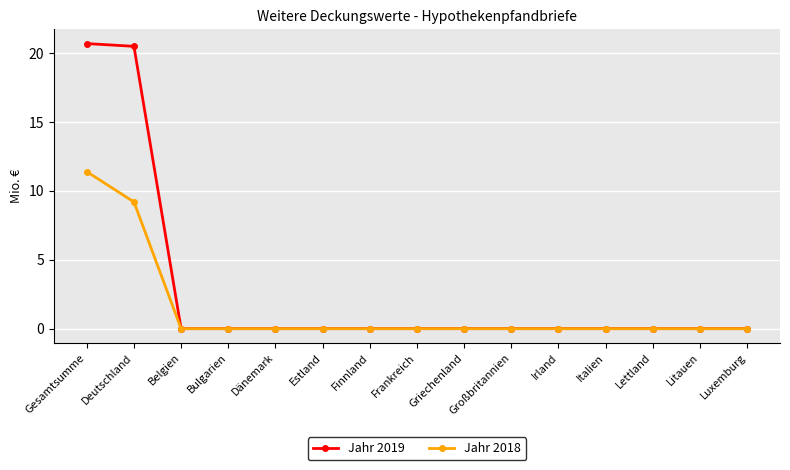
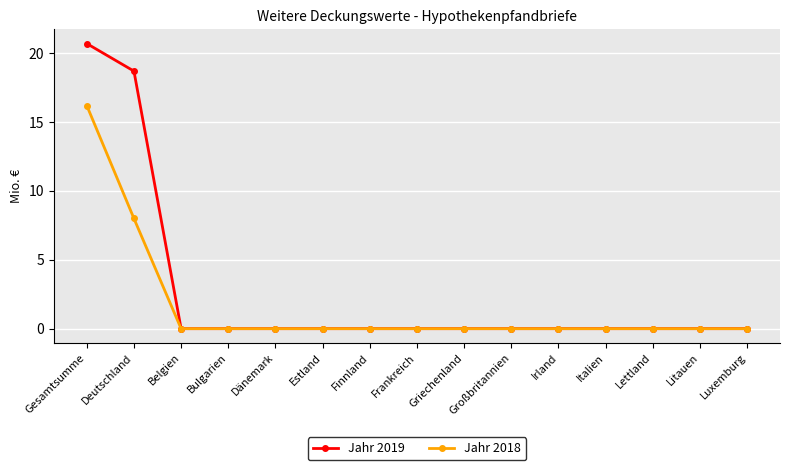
Jahr 2018, Gesamtsumme: 11.4 -> 16.2
Jahr 2019, Deutschland: 20.5 -> 18.7
Jahr 2018, Deutschland: 9.2 -> 8.0
